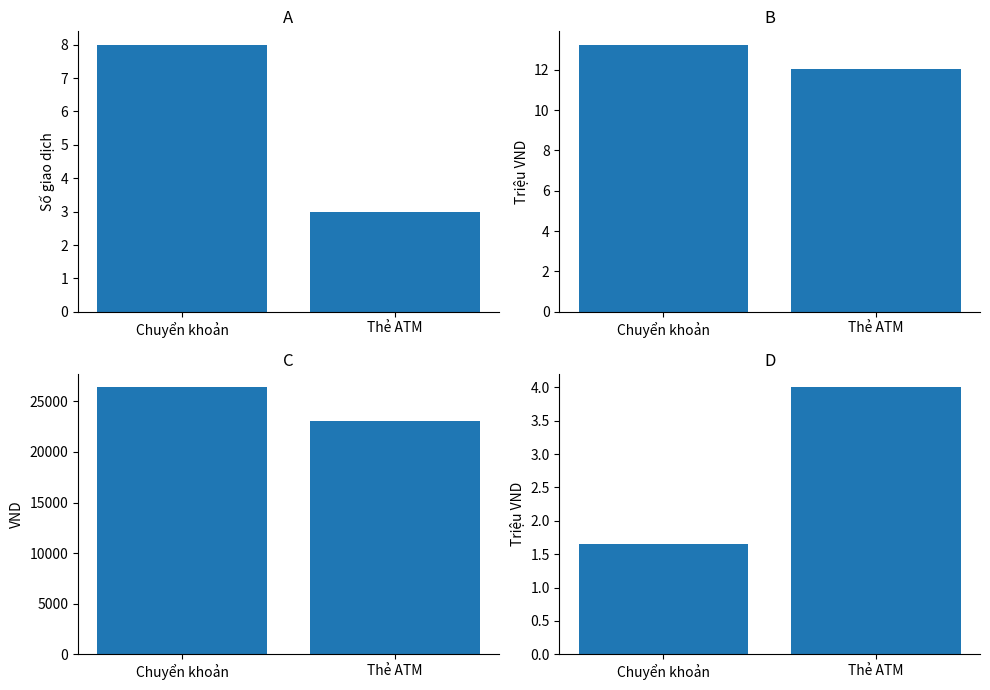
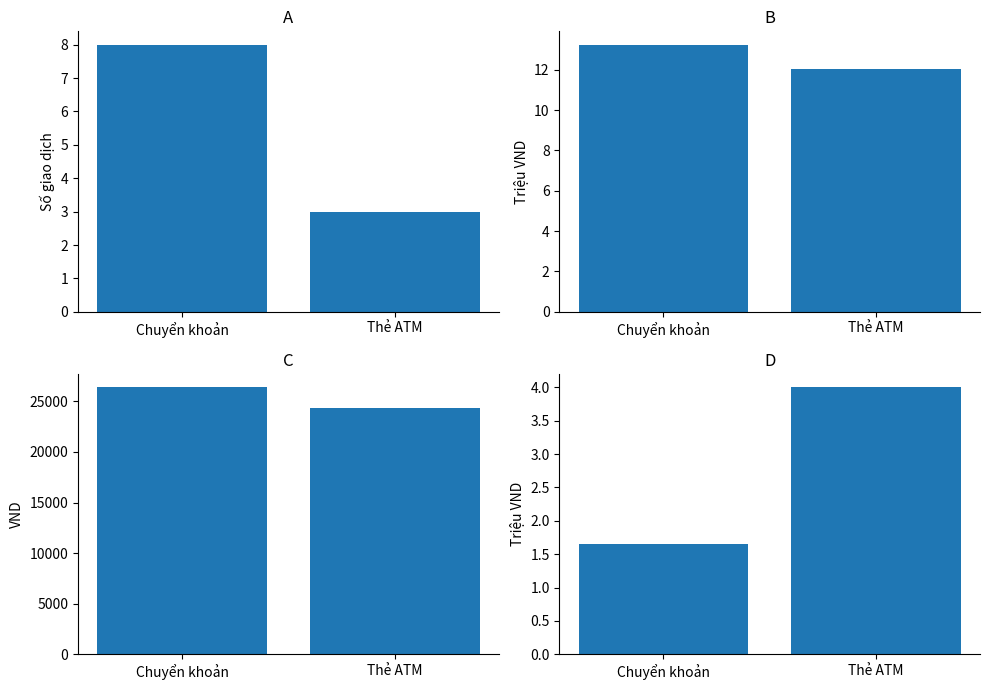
C, Thẻ ATM: 23100 -> 24300
